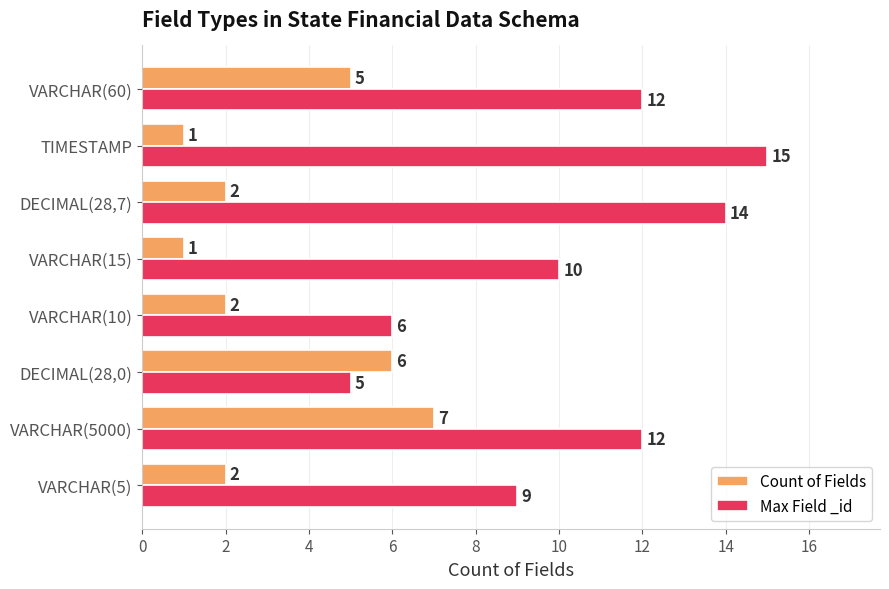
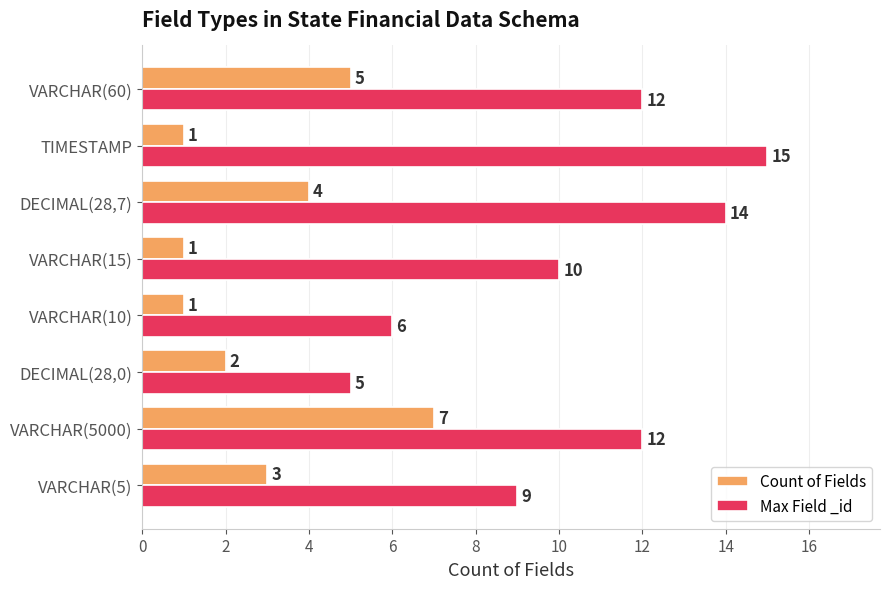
Count of Fields, DECIMAL(28,7): 2 -> 4
Count of Fields, VARCHAR(10): 2 -> 1
Count of Fields, DECIMAL(28,0): 6 -> 2
Count of Fields, VARCHAR(5): 2 -> 3
